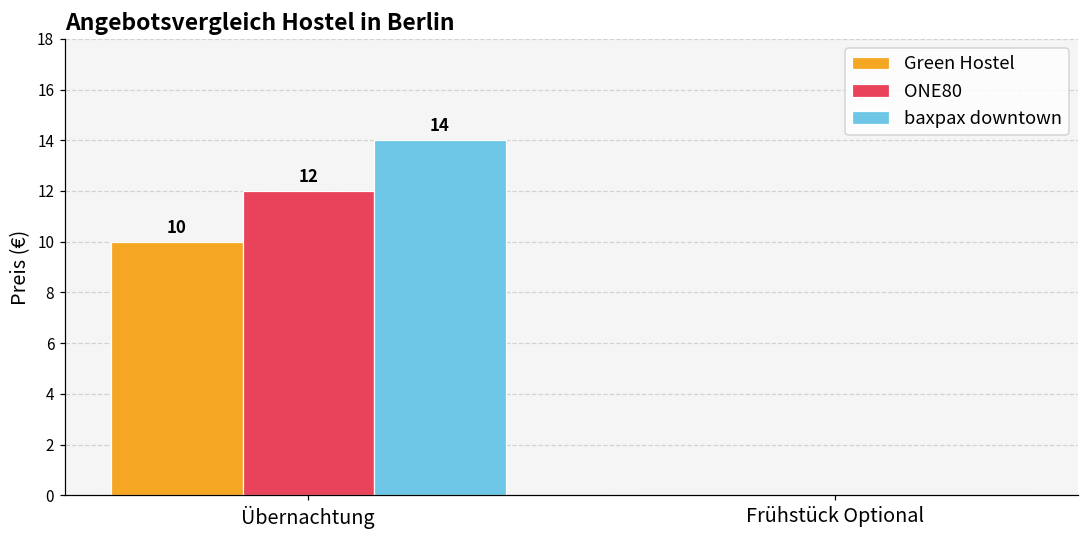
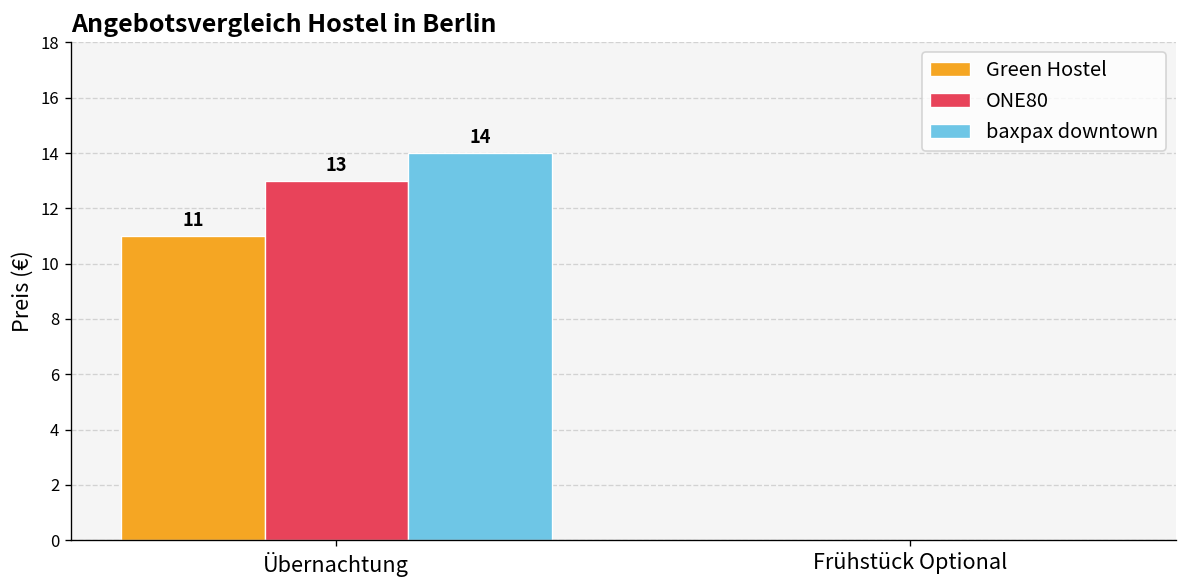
Green Hostel, Übernachtung: 10 -> 11
ONE80, Übernachtung: 12 -> 13
